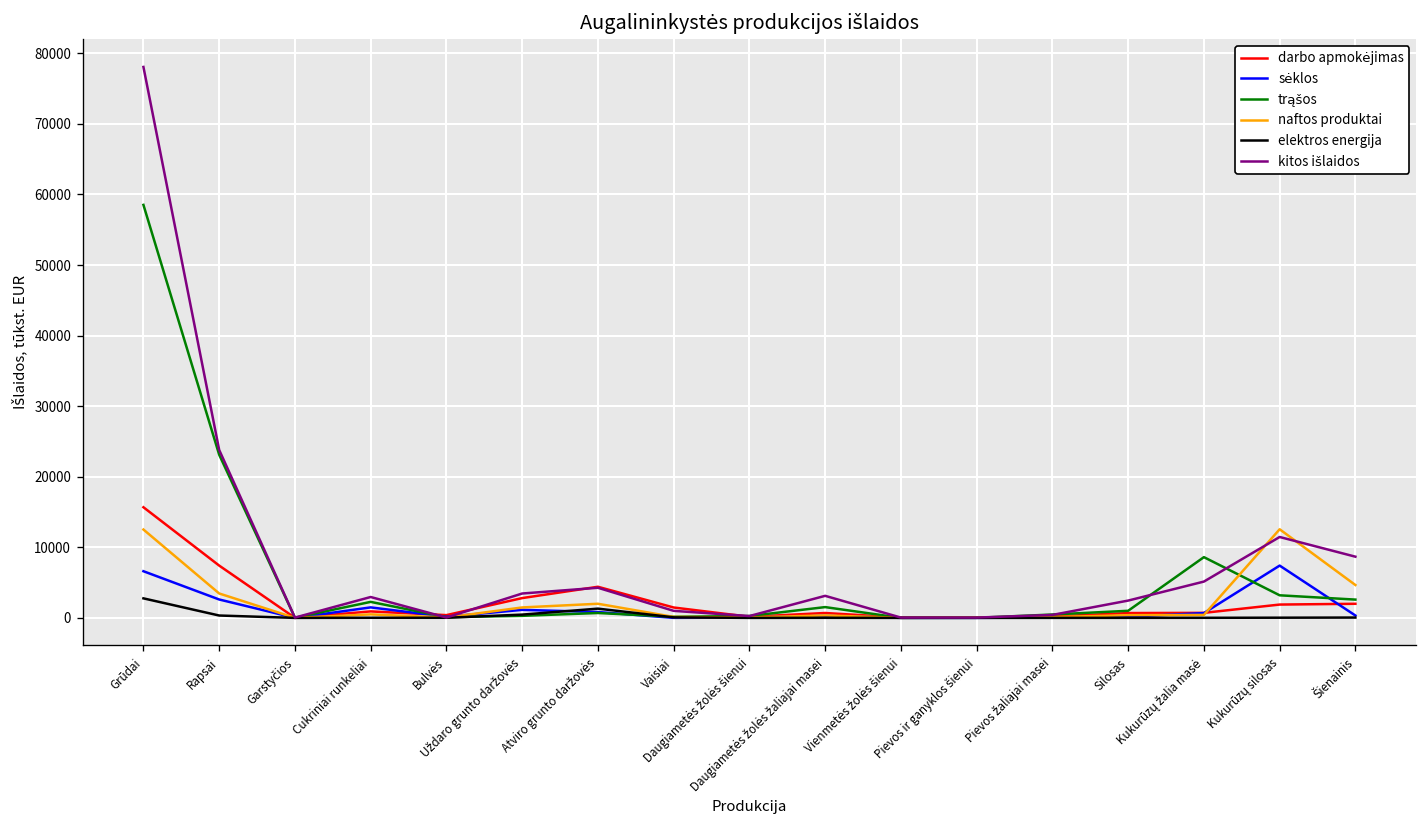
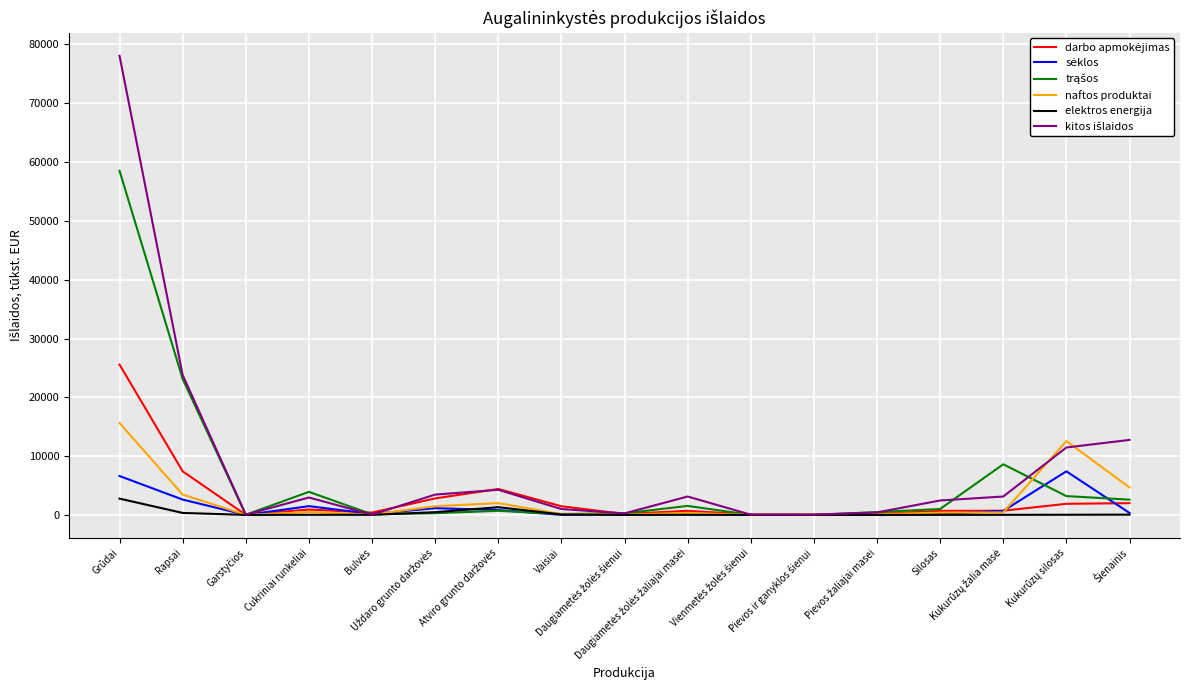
darbo apmokėjimas, Grūdai: 16000 -> 26000
naftos produktai, Grūdai: 13000 -> 16000
trąšos, Cukriniai runkeliai: 2000 -> 4000
kitos išlaidos, Kukurūzų žalia masė: 5000 -> 3000
kitos išlaidos, Šienainis: 9000 -> 13000
